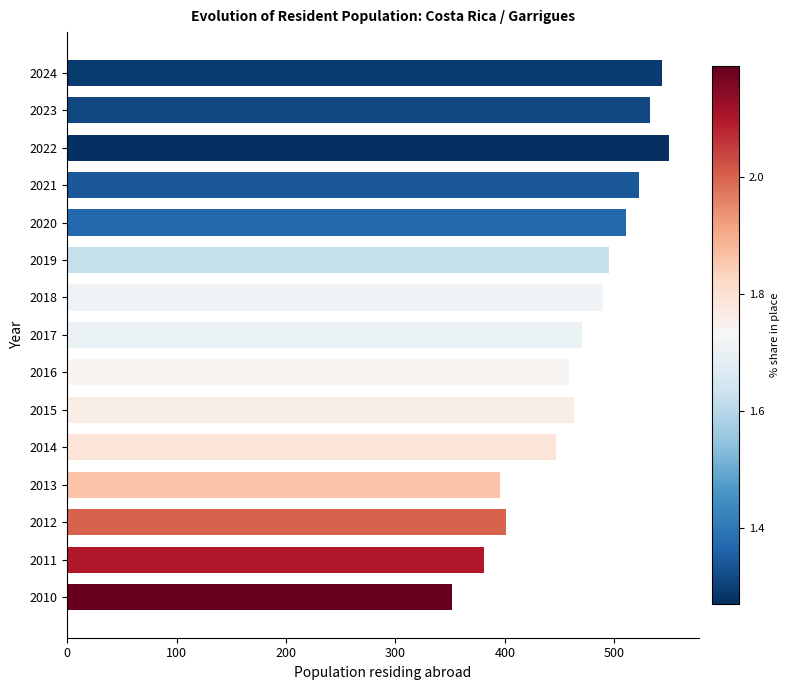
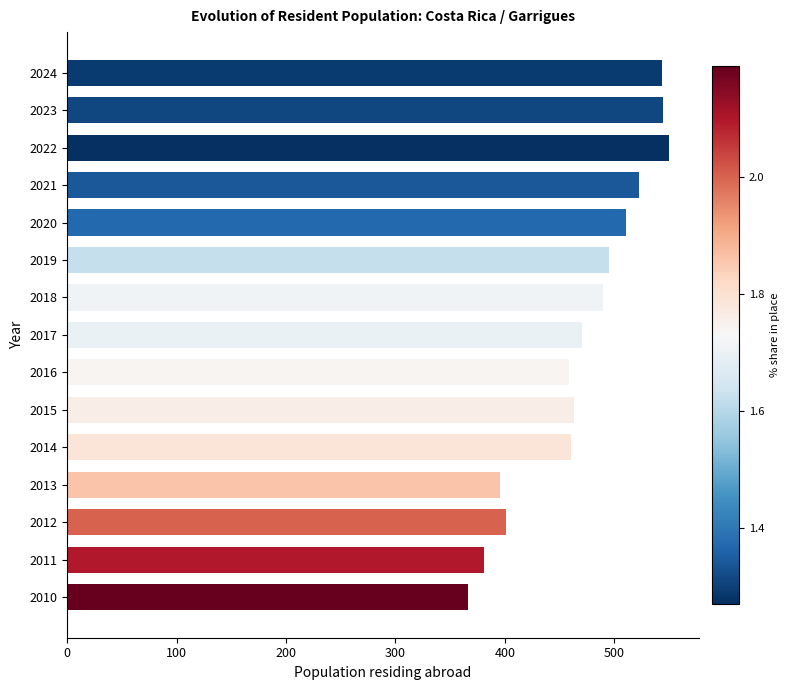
2023: 533 -> 545
2014: 447 -> 461
2010: 352 -> 366
